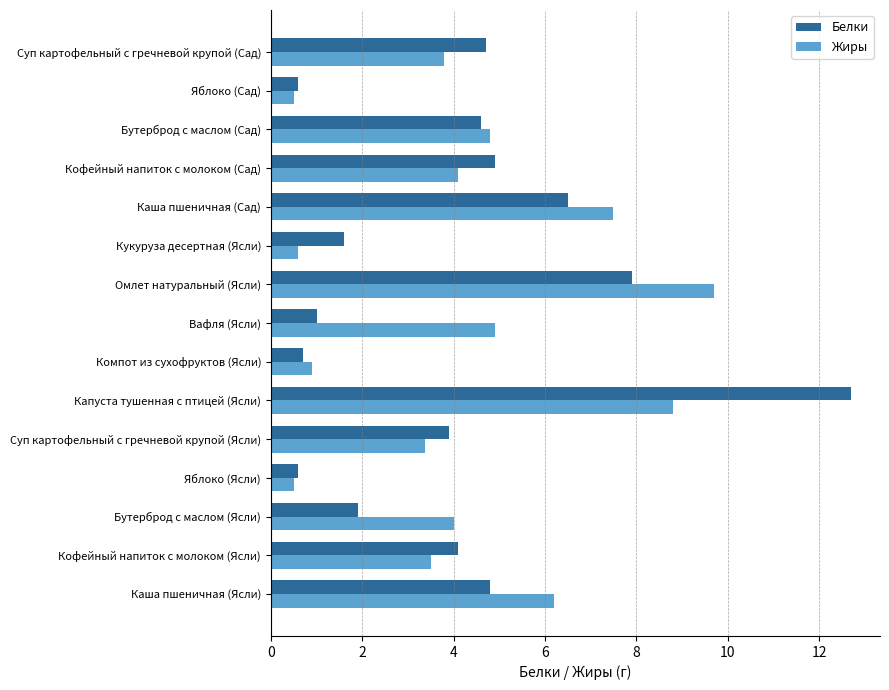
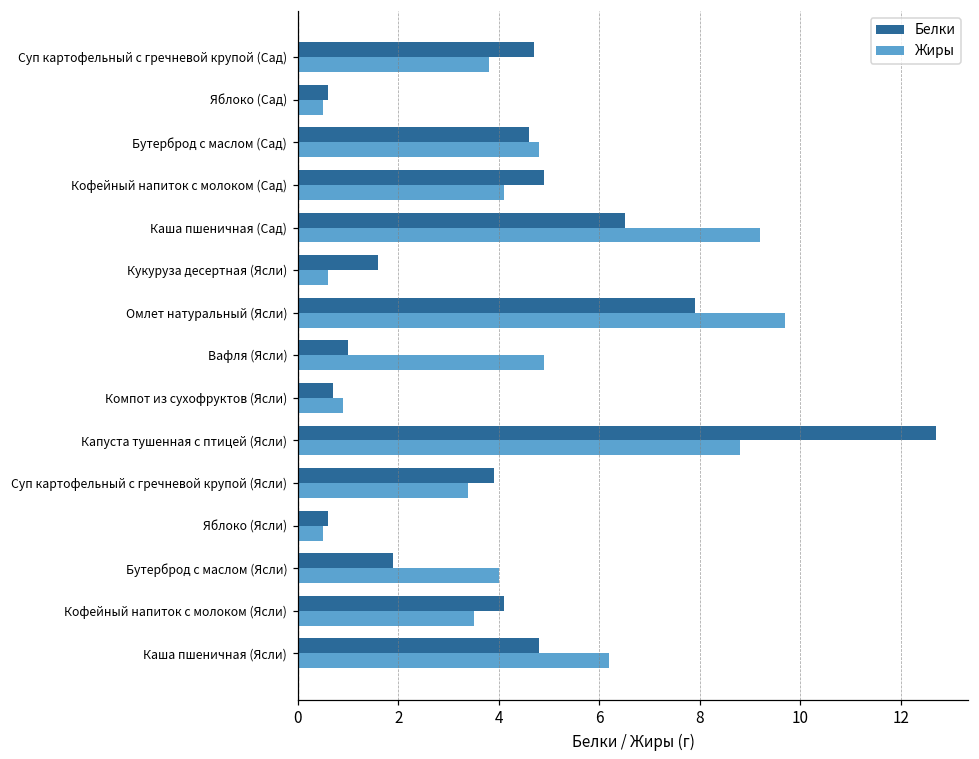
Жиры, Каша пшеничная (Сад): 7.5 -> 9.2
